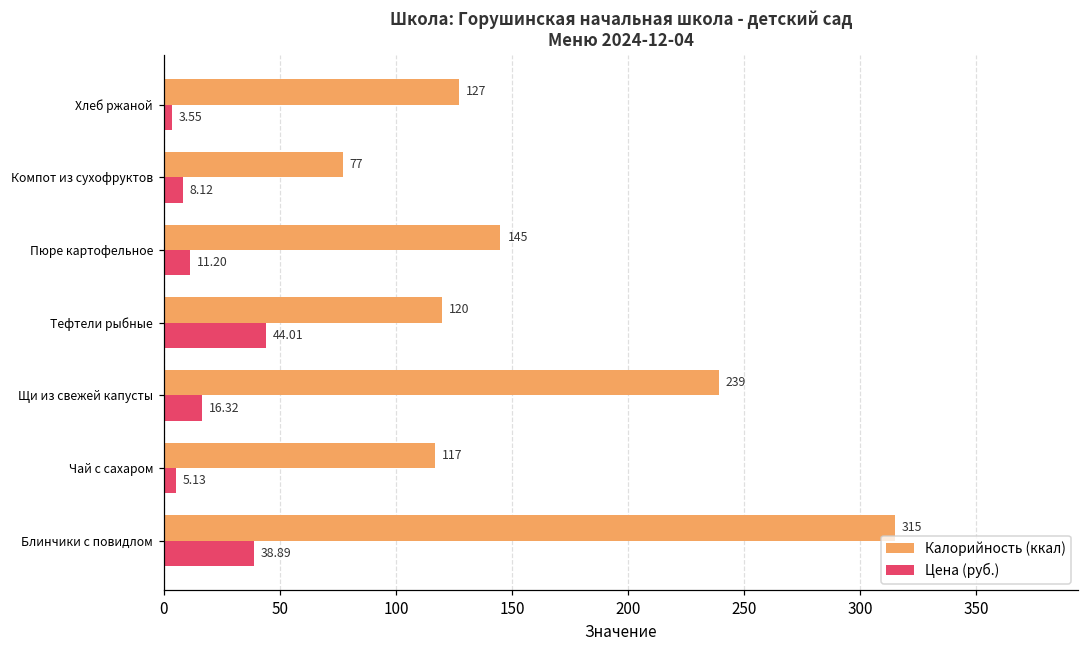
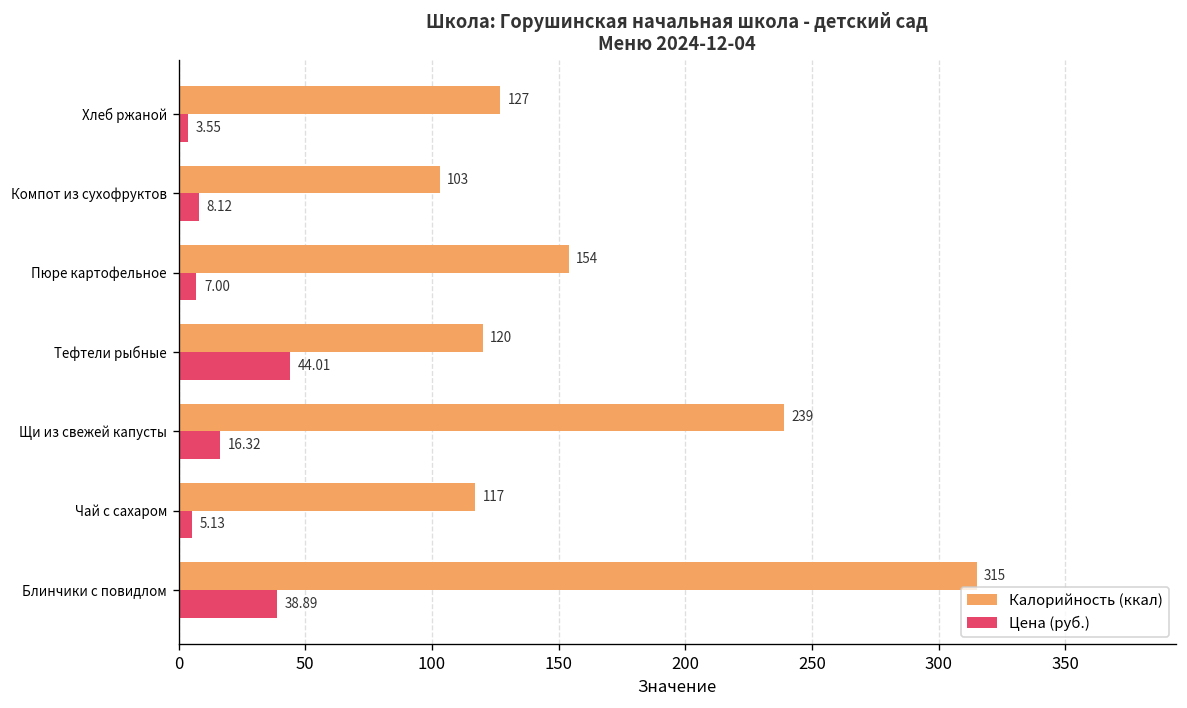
Калорийность (ккал), Компот из сухофруктов: 77 -> 103
Калорийность (ккал), Пюре картофельное: 145 -> 154
Цена (руб.), Пюре картофельное: 11.20 -> 7.00
